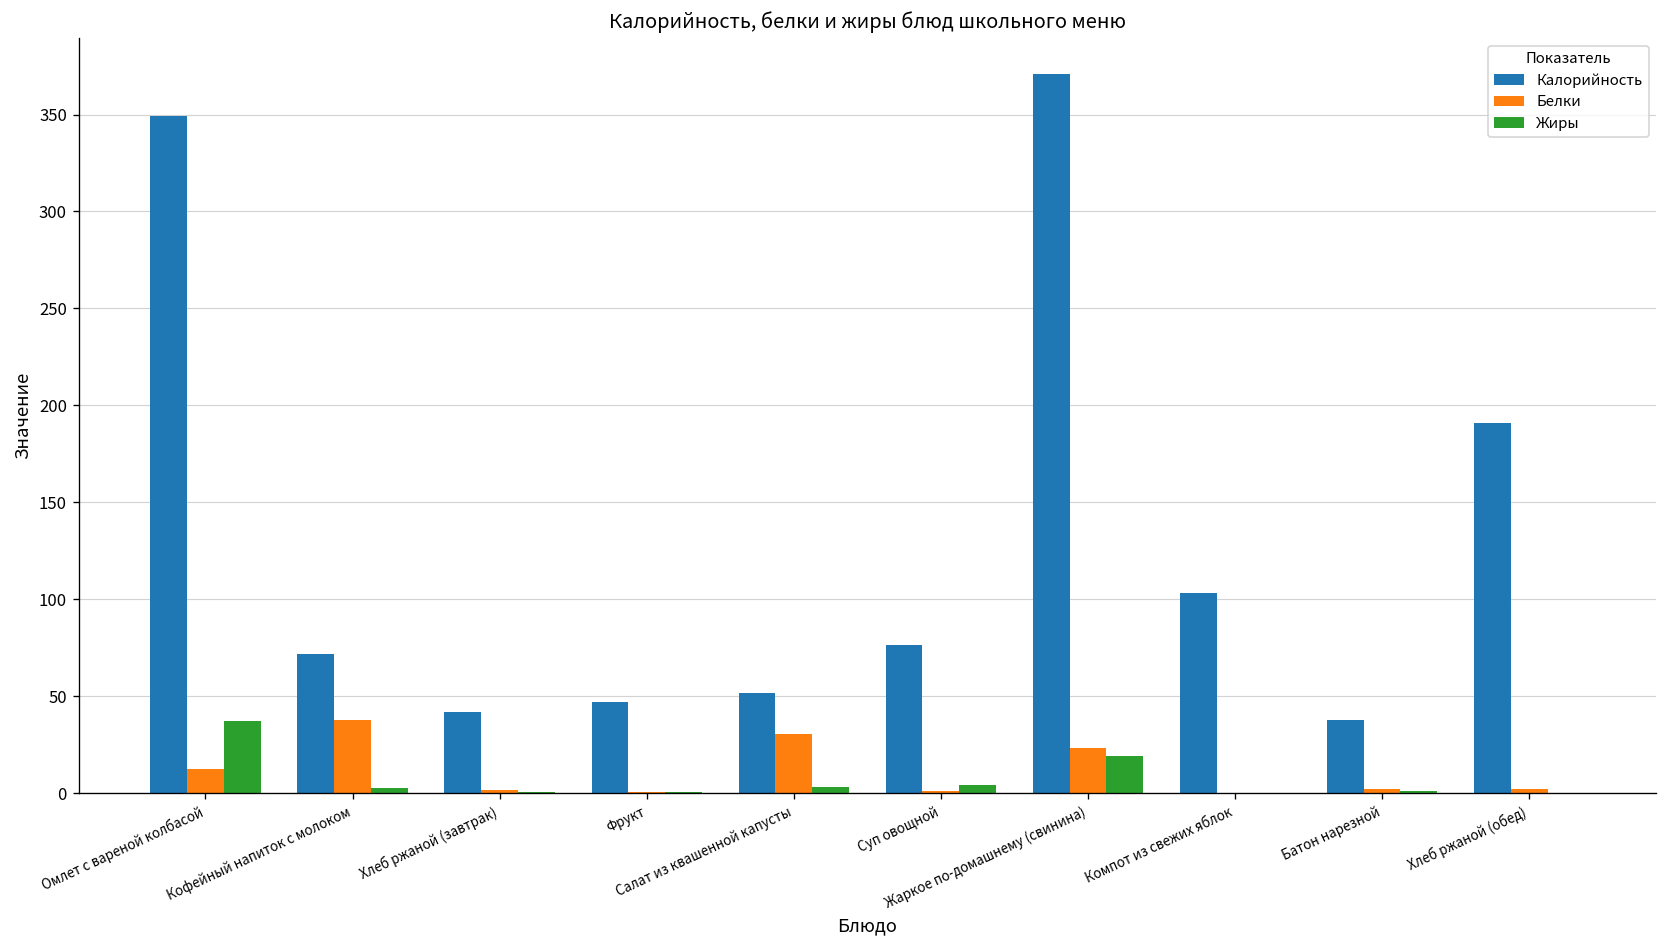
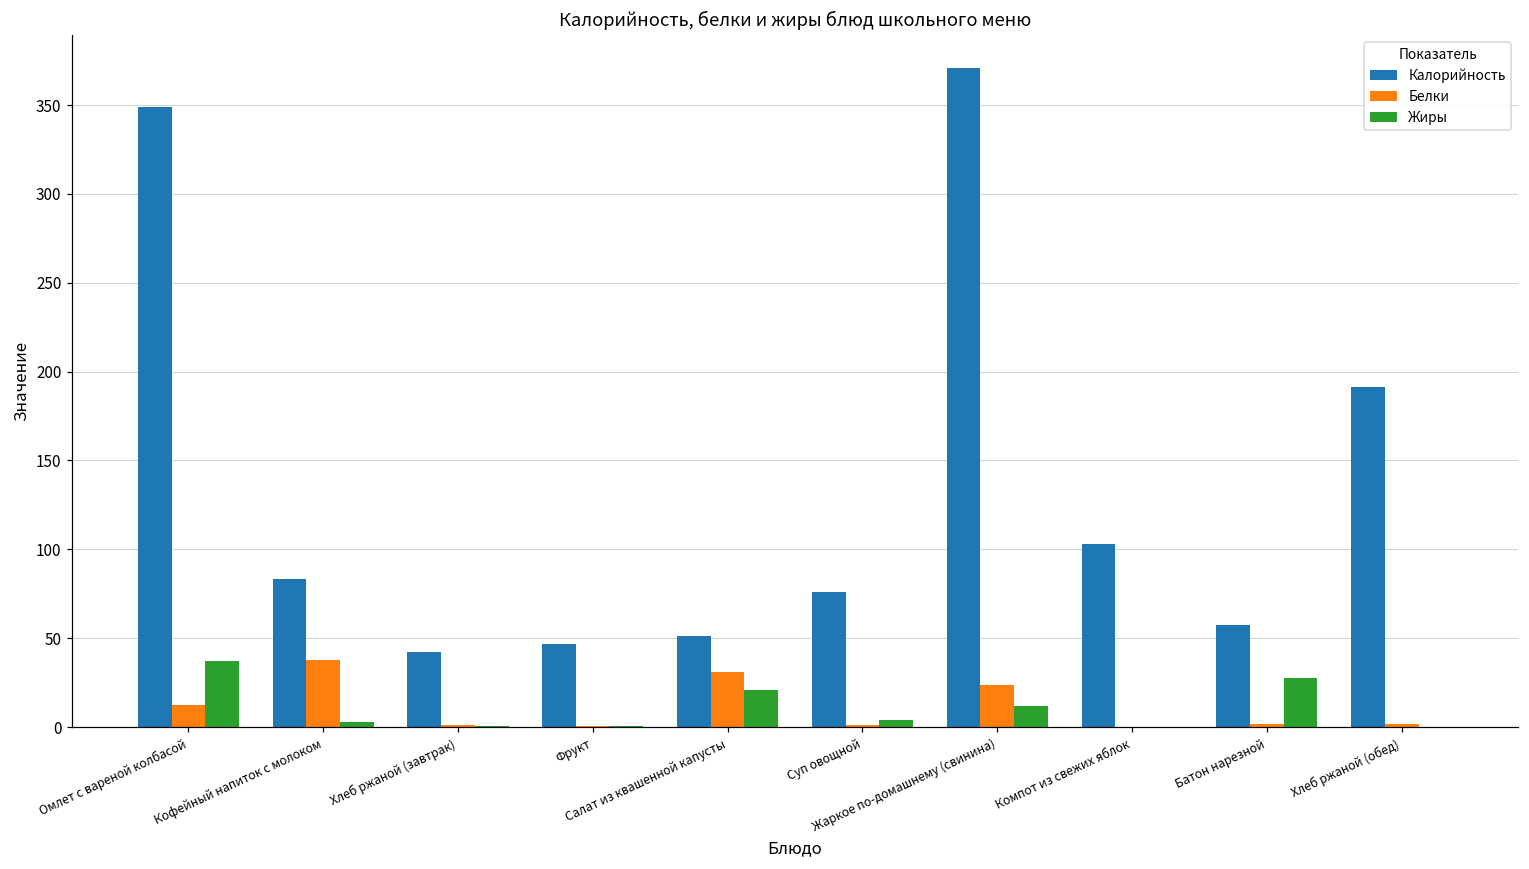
Калорийность, Кофейный напиток с молоком: 72 -> 83
Жиры, Салат из квашенной капусты: 3 -> 21
Жиры, Жаркое по-домашнему (свинина): 19 -> 12
Калорийность, Батон нарезной: 38 -> 57
Жиры, Батон нарезной: 1 -> 28
